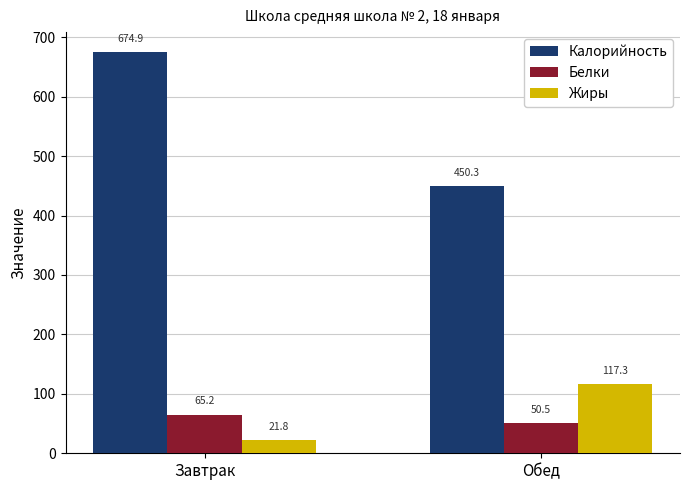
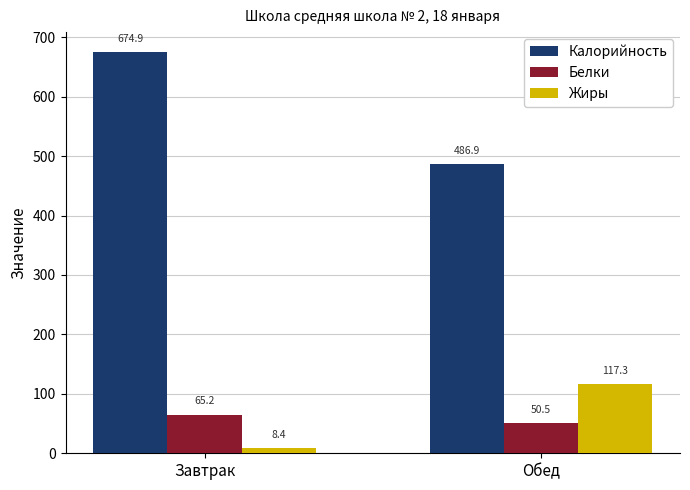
Жиры, Завтрак: 21.8 -> 8.4
Калорийность, Обед: 450.3 -> 486.9
